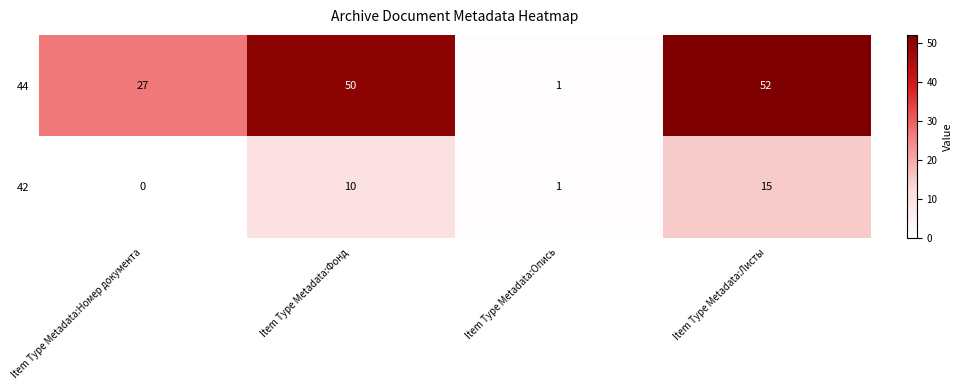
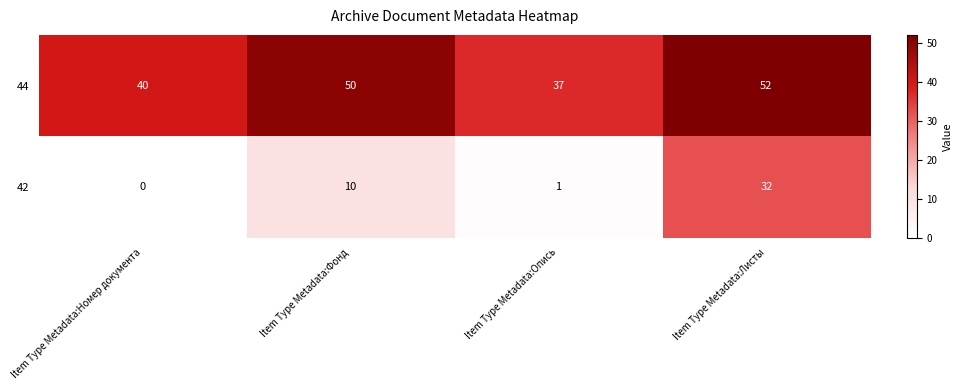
44, Item Type Metadata:Номер документа: 27 -> 40
44, Item Type Metadata:Опись: 1 -> 37
42, Item Type Metadata:Листы: 15 -> 32
